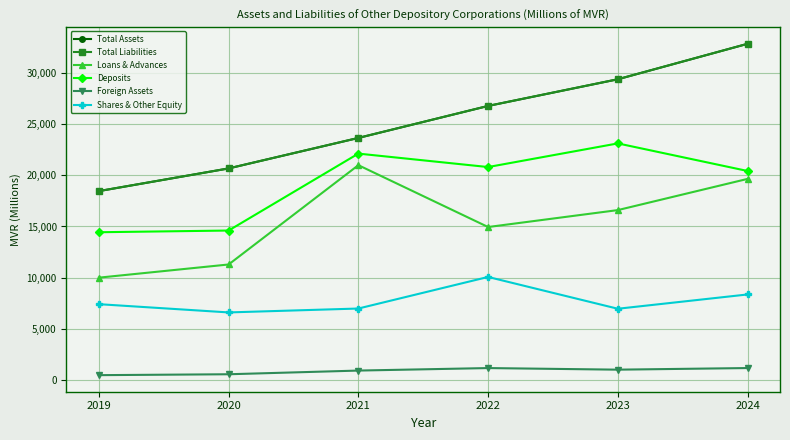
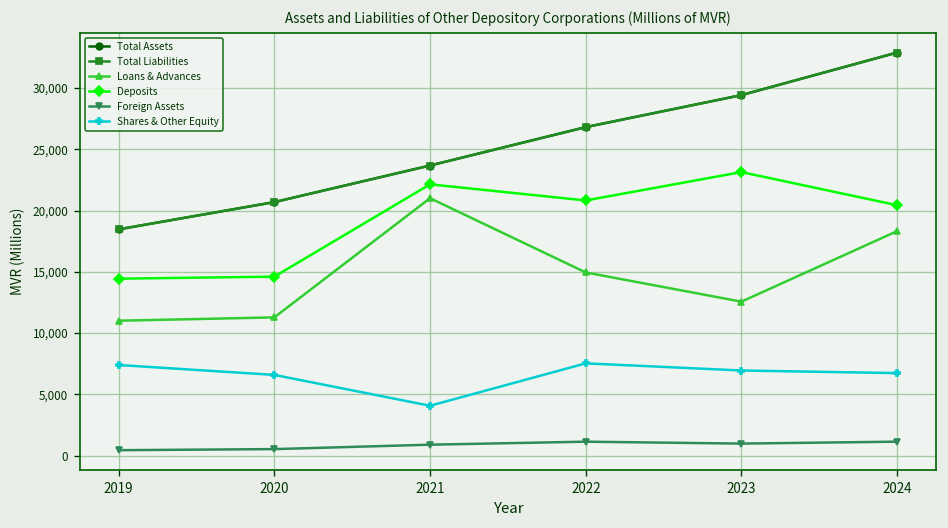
Loans & Advances, 2019: 10,000 -> 11,000
Shares & Other Equity, 2021: 7,000 -> 4,100
Shares & Other Equity, 2022: 10,100 -> 7,500
Loans & Advances, 2023: 16,600 -> 12,600
Loans & Advances, 2024: 19,700 -> 18,300
Shares & Other Equity, 2024: 8,300 -> 6,700
